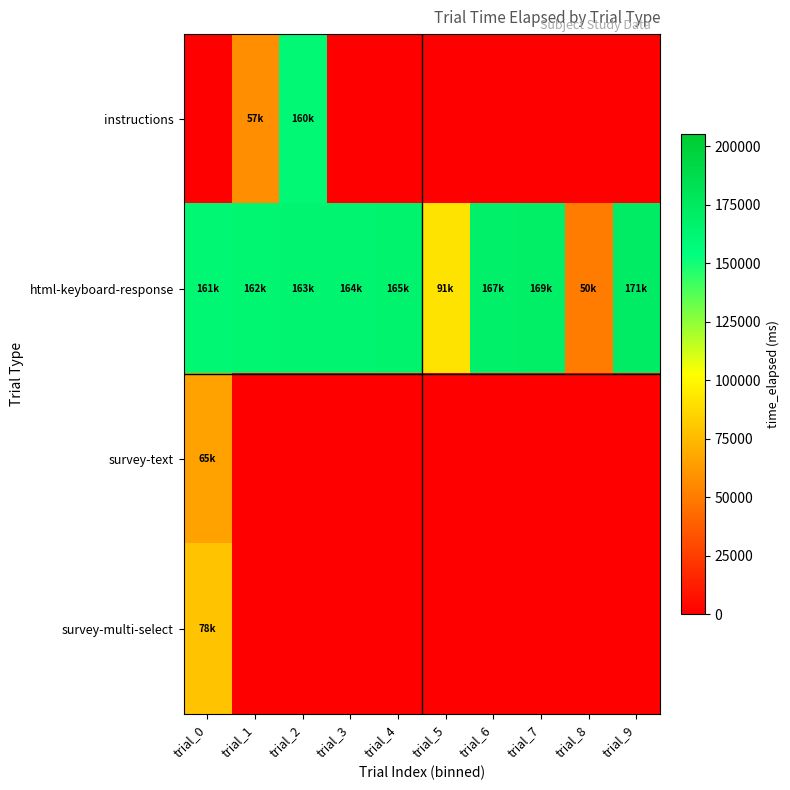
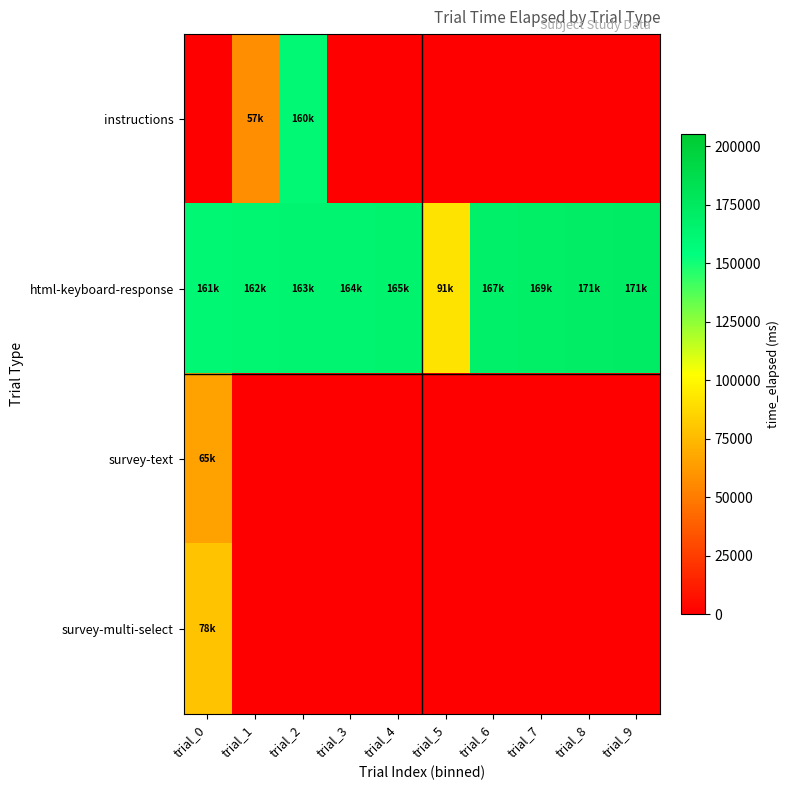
html-keyboard-response, trial_8: 50k -> 171k
